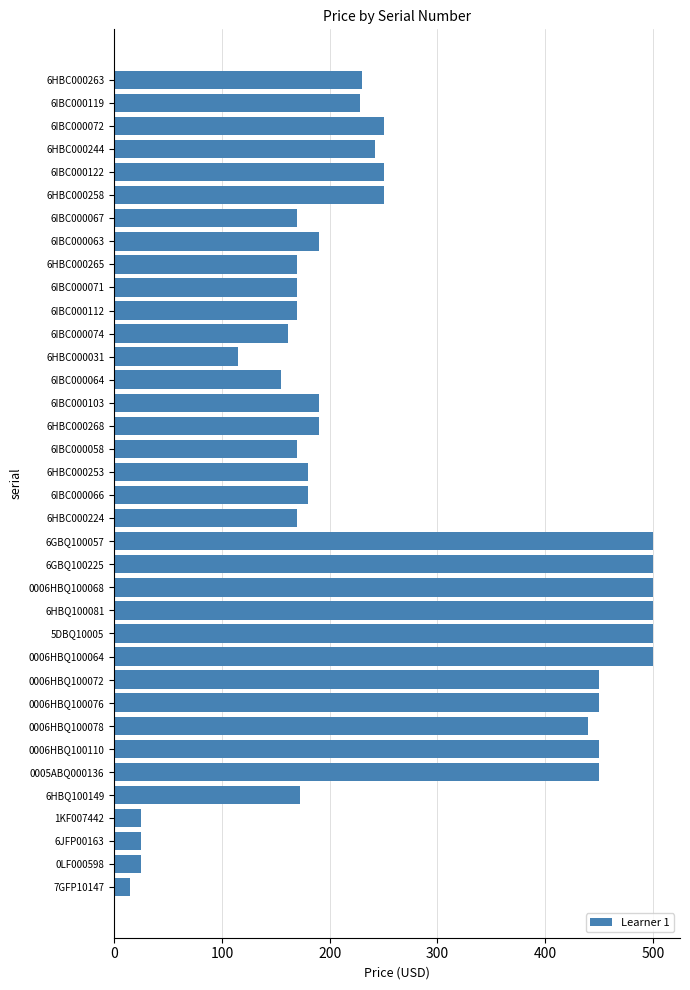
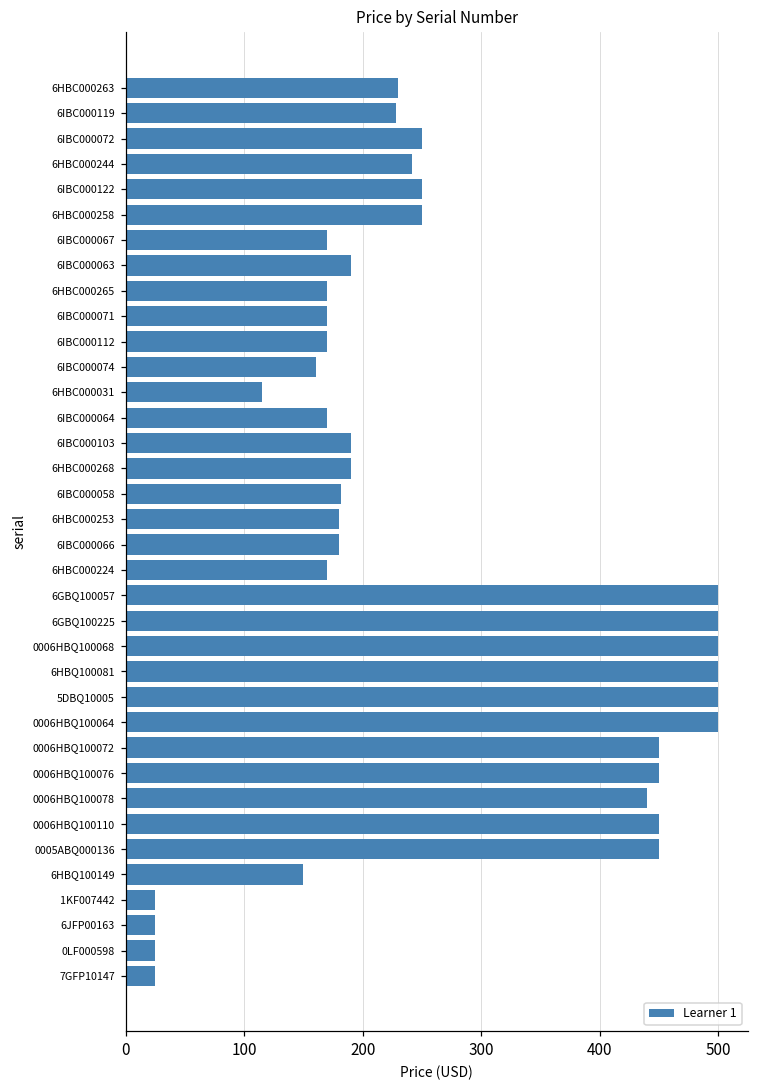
6IBC000064: 155 -> 170
6IBC000058: 170 -> 182
6HBQ100149: 172 -> 150
7GFP10147: 15 -> 25
